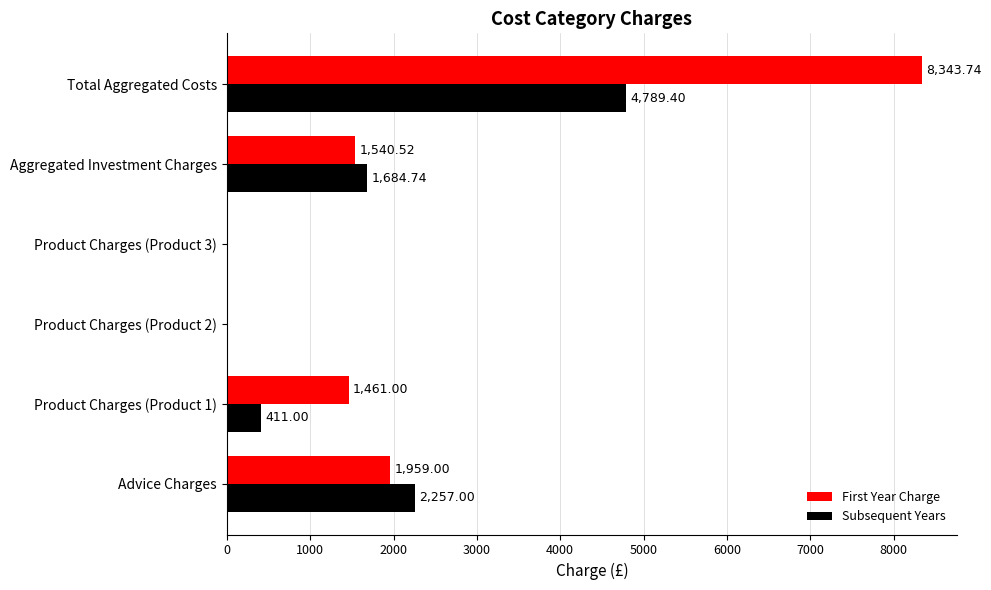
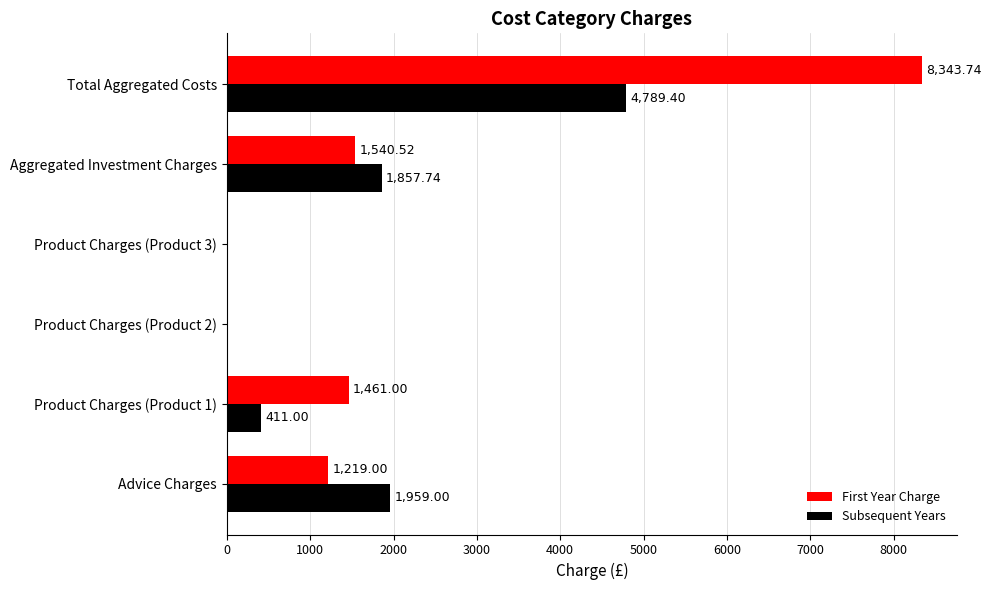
Subsequent Years, Aggregated Investment Charges: 1,684.74 -> 1,857.74
First Year Charge, Advice Charges: 1,959.00 -> 1,219.00
Subsequent Years, Advice Charges: 2,257.00 -> 1,959.00
